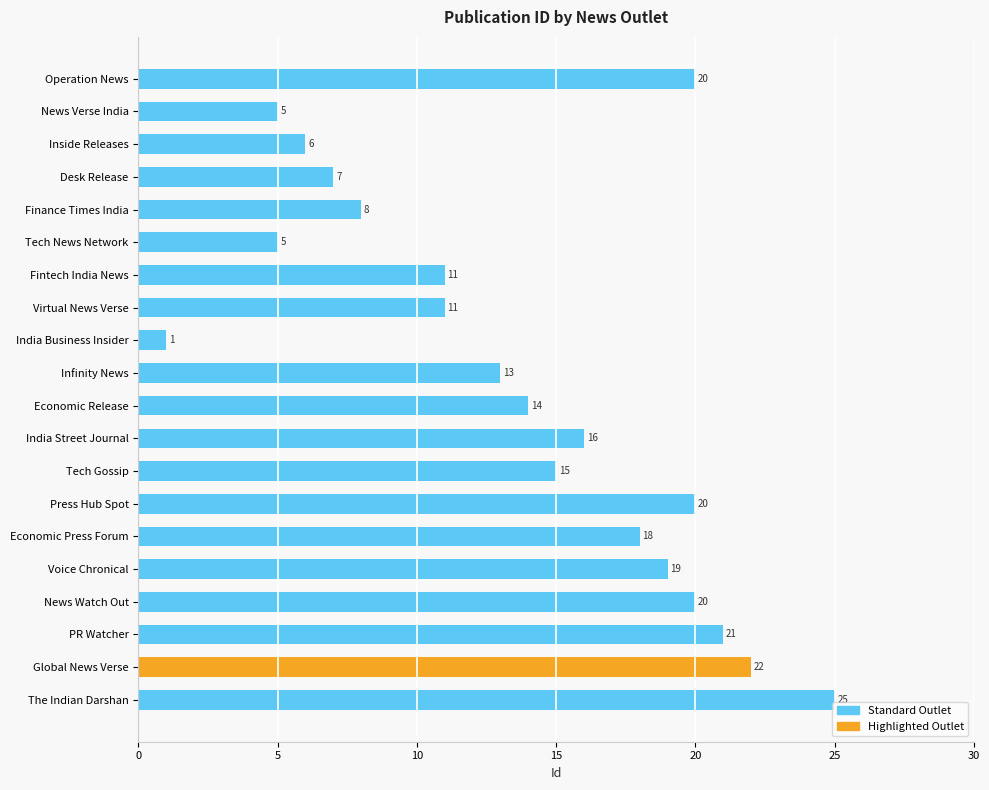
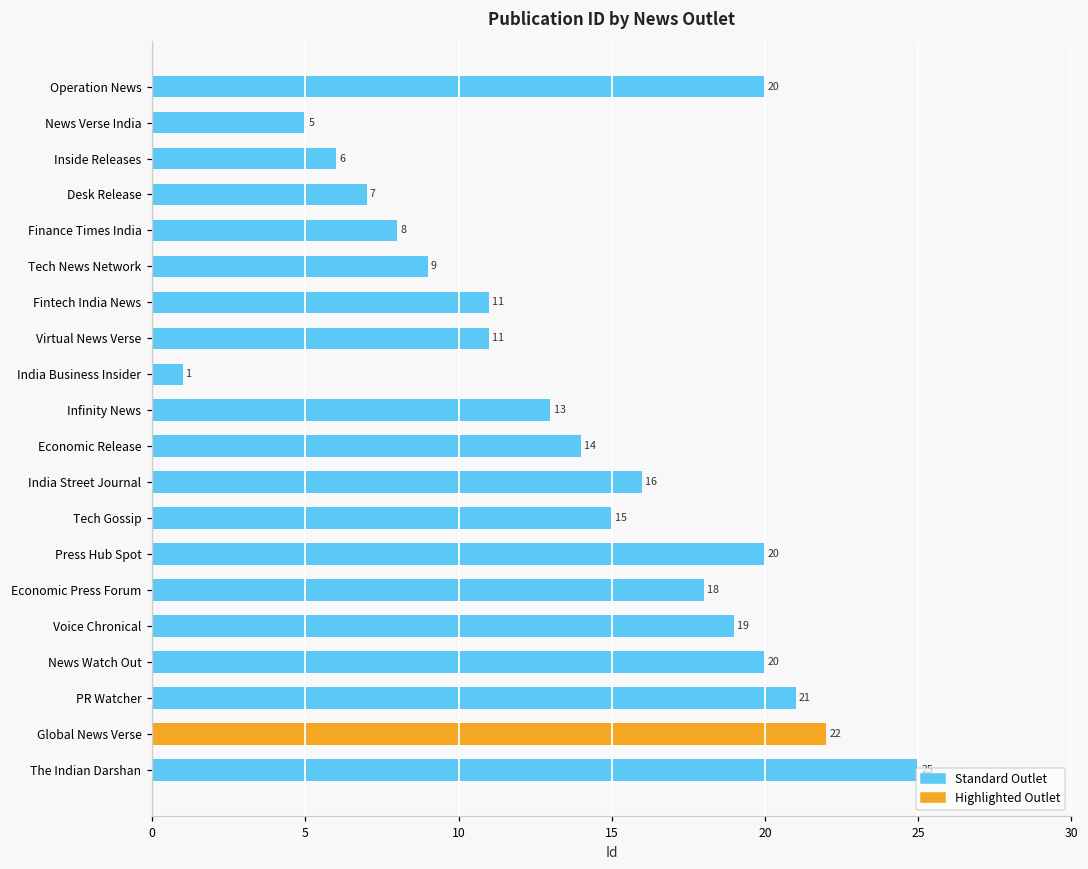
Tech News Network: 5 -> 9
